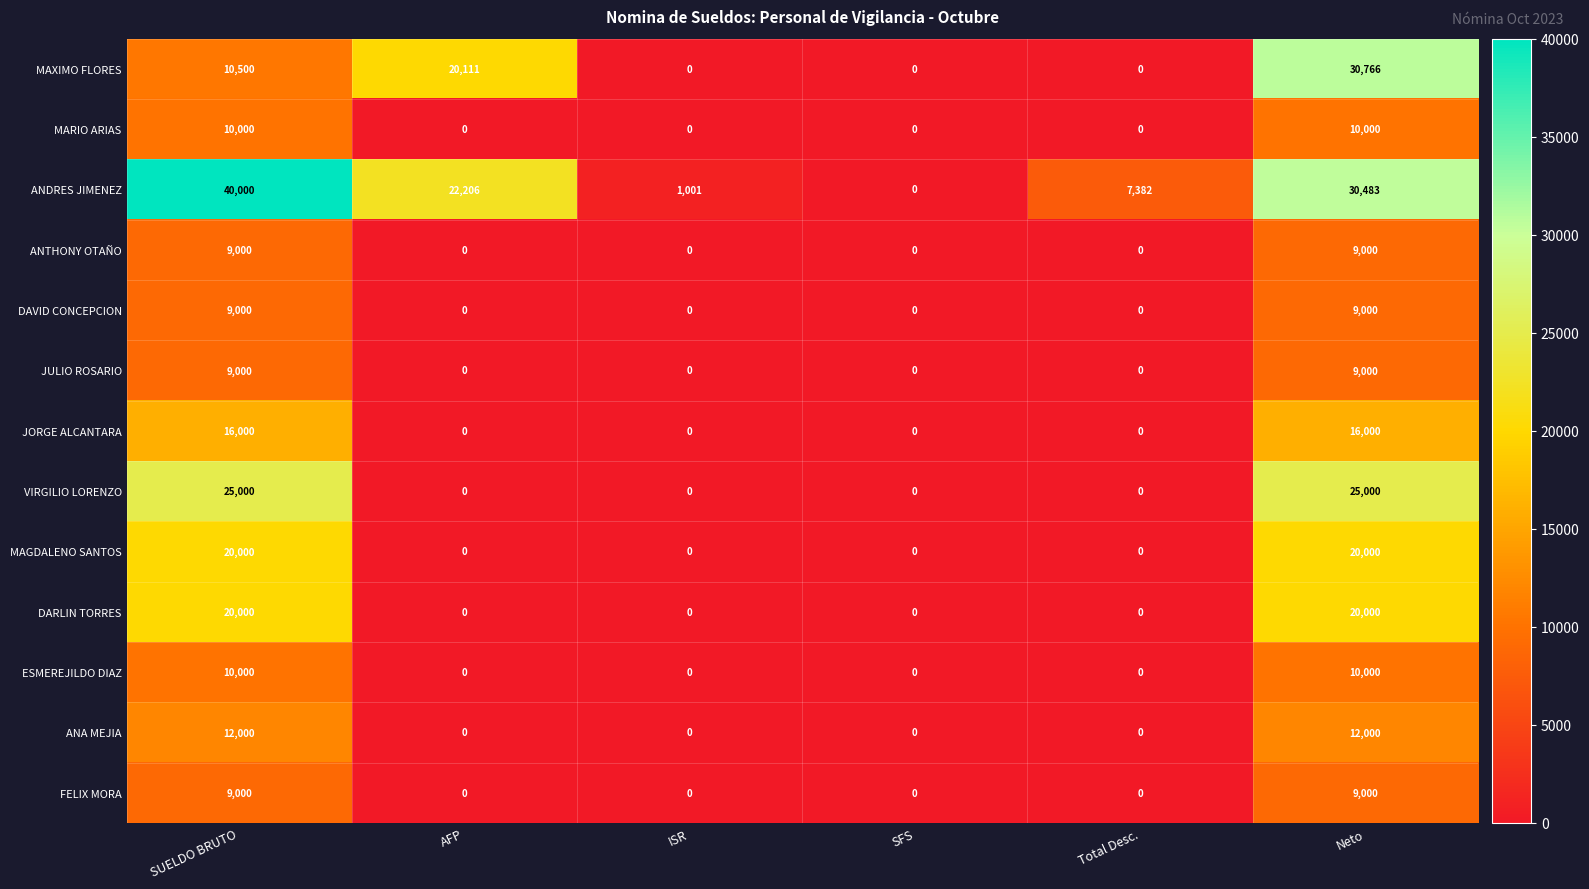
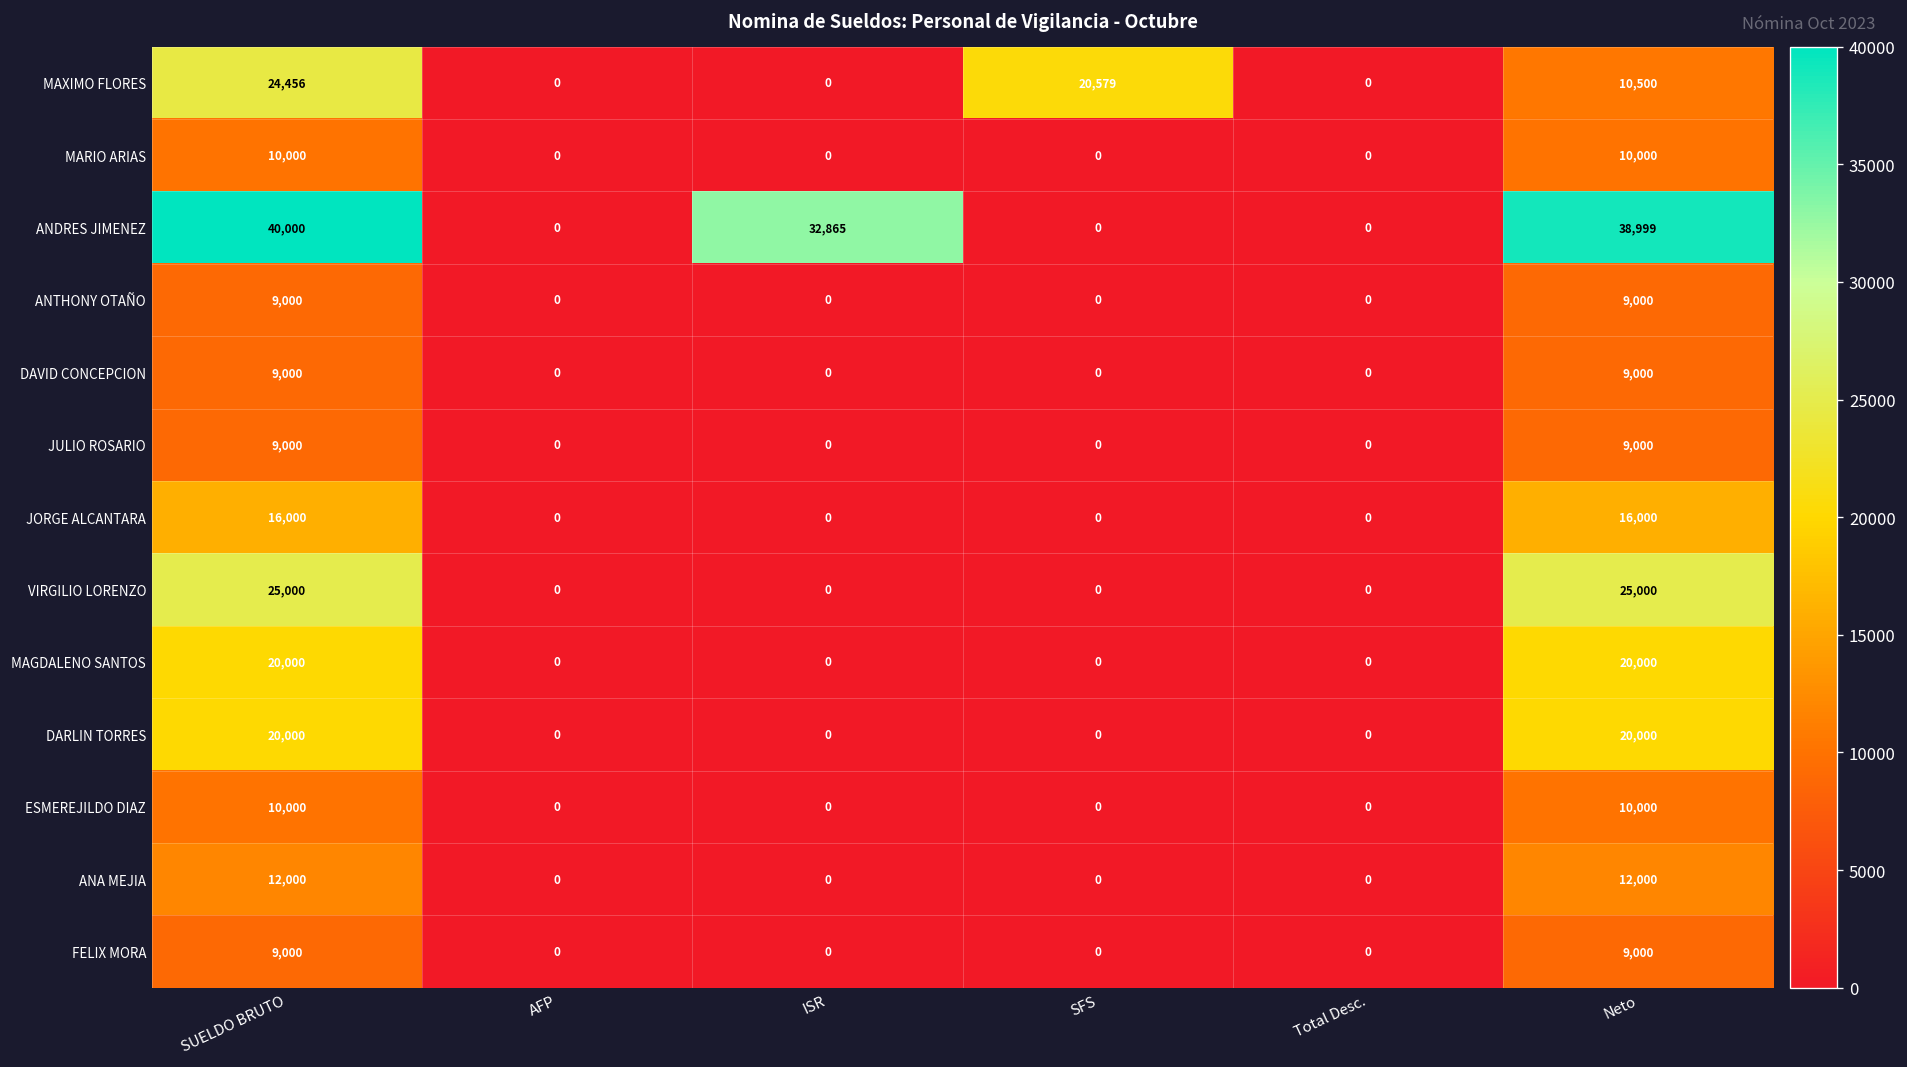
MAXIMO FLORES, SUELDO BRUTO: 10,500 -> 24,456
MAXIMO FLORES, AFP: 20,111 -> 0
MAXIMO FLORES, SFS: 0 -> 20,579
MAXIMO FLORES, Neto: 30,766 -> 10,500
ANDRES JIMENEZ, AFP: 22,206 -> 0
ANDRES JIMENEZ, ISR: 1,001 -> 32,865
ANDRES JIMENEZ, Total Desc.: 7,382 -> 0
ANDRES JIMENEZ, Neto: 30,483 -> 38,999
